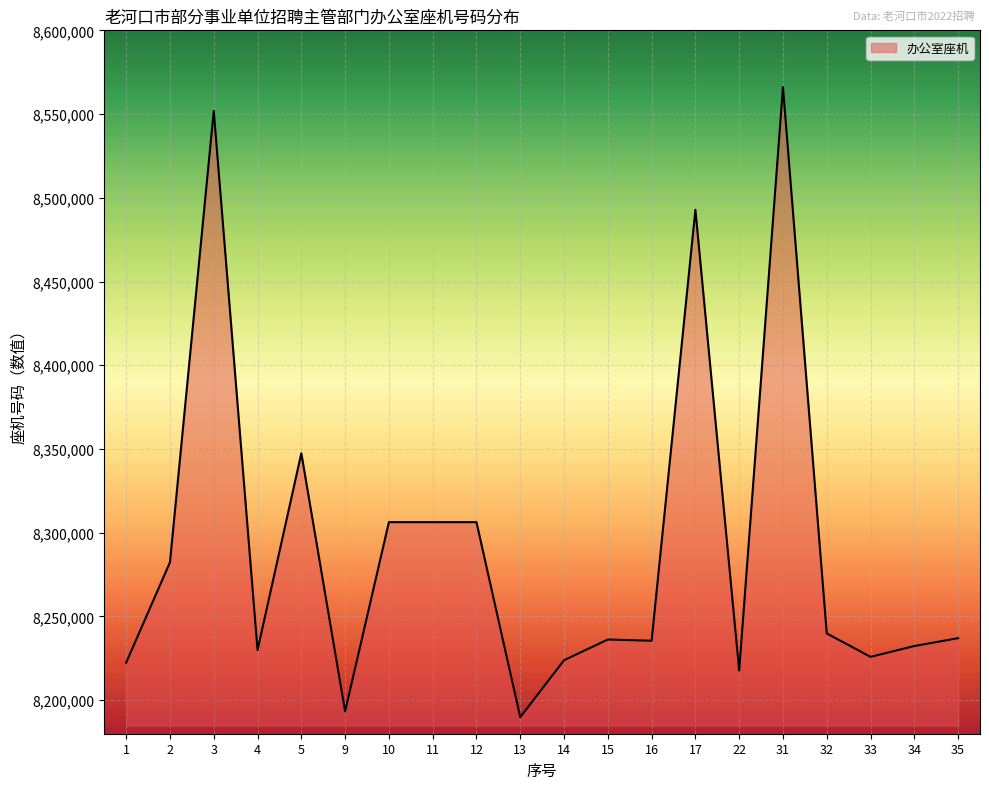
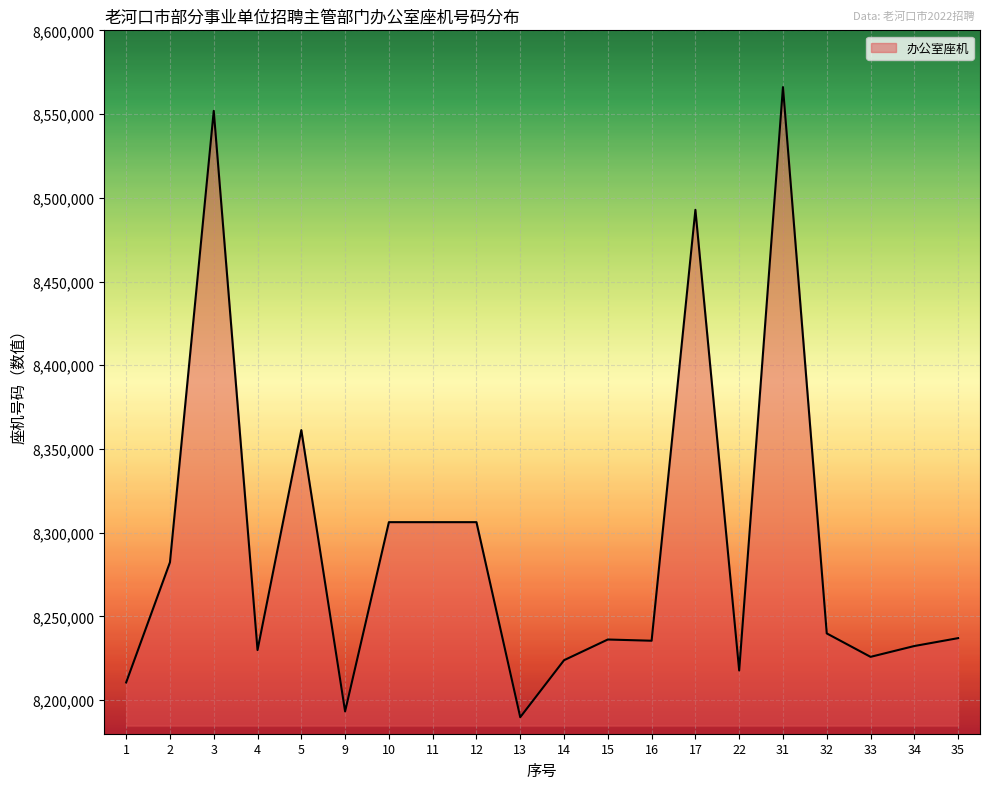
1: 8,222,000 -> 8,211,000
5: 8,347,000 -> 8,361,000
